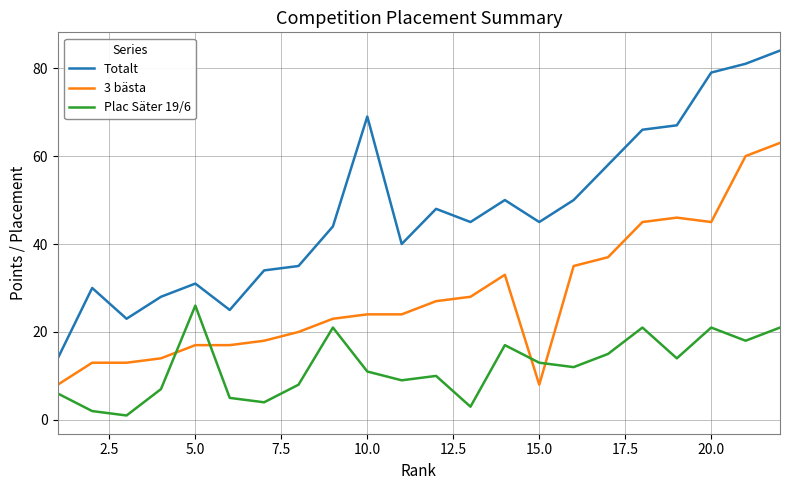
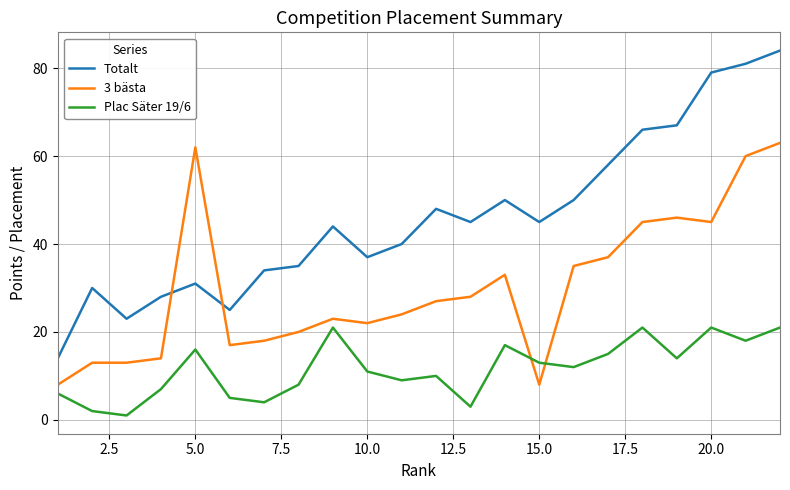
3 bästa, 5.0: 17 -> 62
Plac Säter 19/6, 5.0: 26 -> 16
Totalt, 10.0: 69 -> 37
3 bästa, 10.0: 24 -> 22
